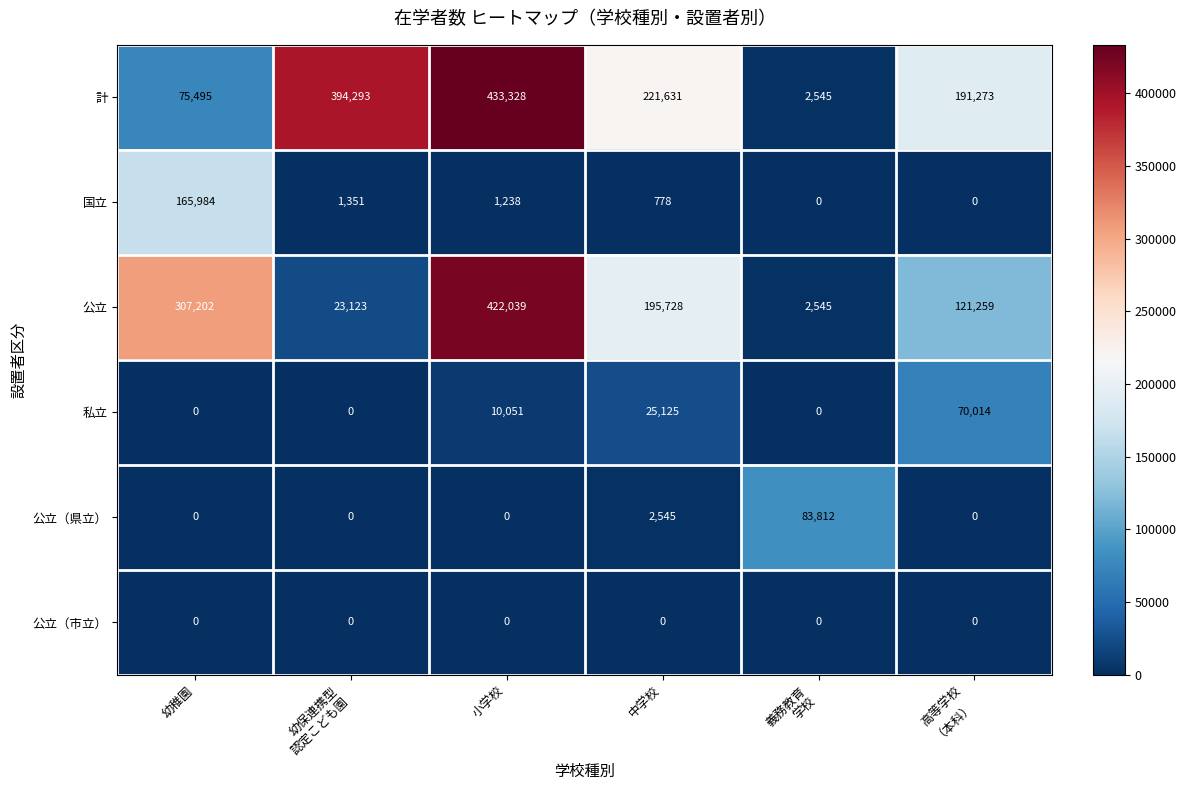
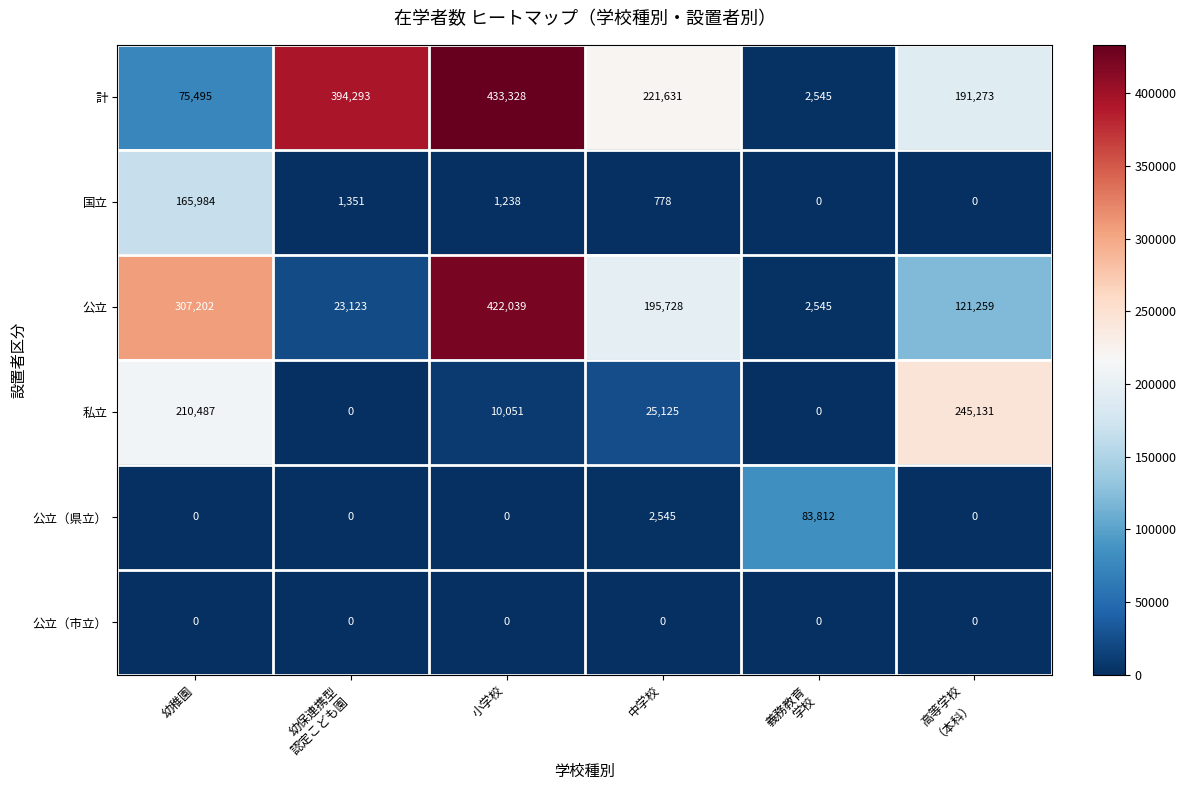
私立, 幼稚園: 0 -> 210,487
私立, 高等学校 （本科）: 70,014 -> 245,131
